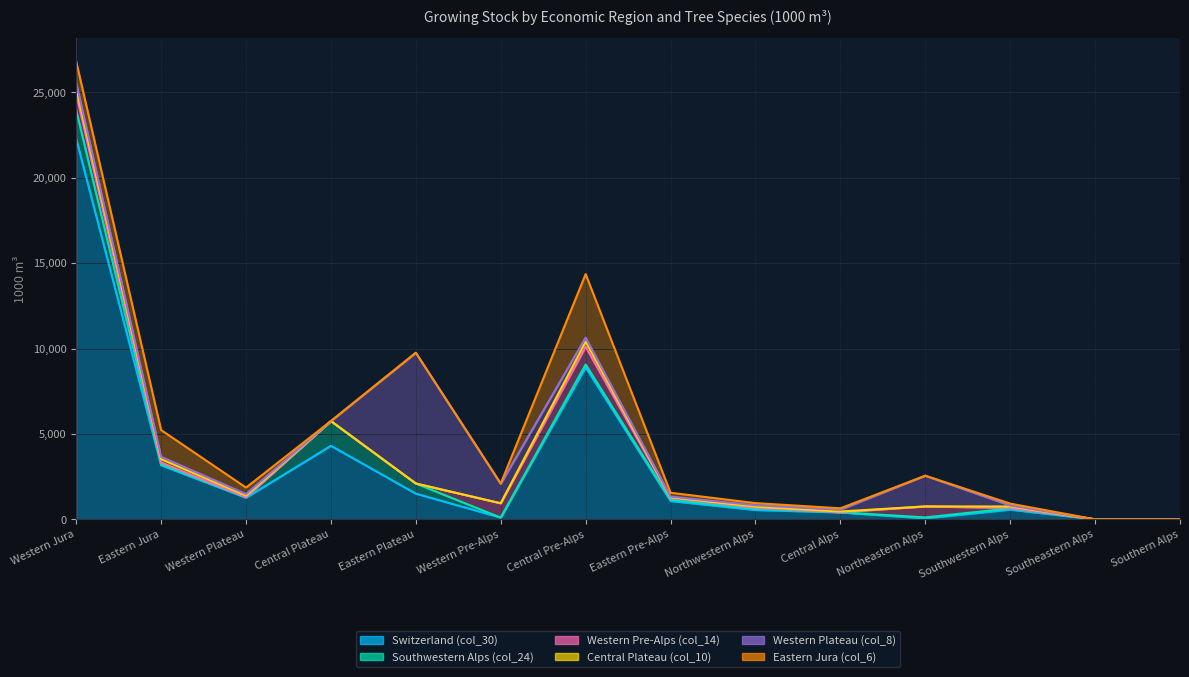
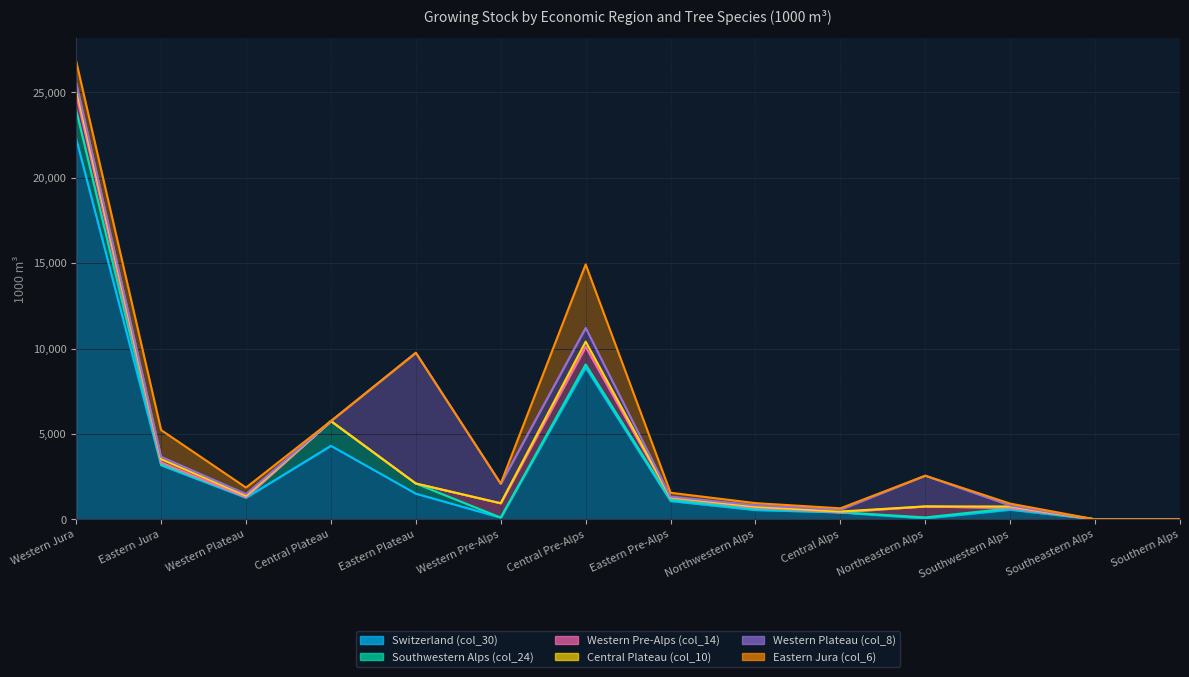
Western Plateau (col_8), Central Pre-Alps: 200 -> 800
